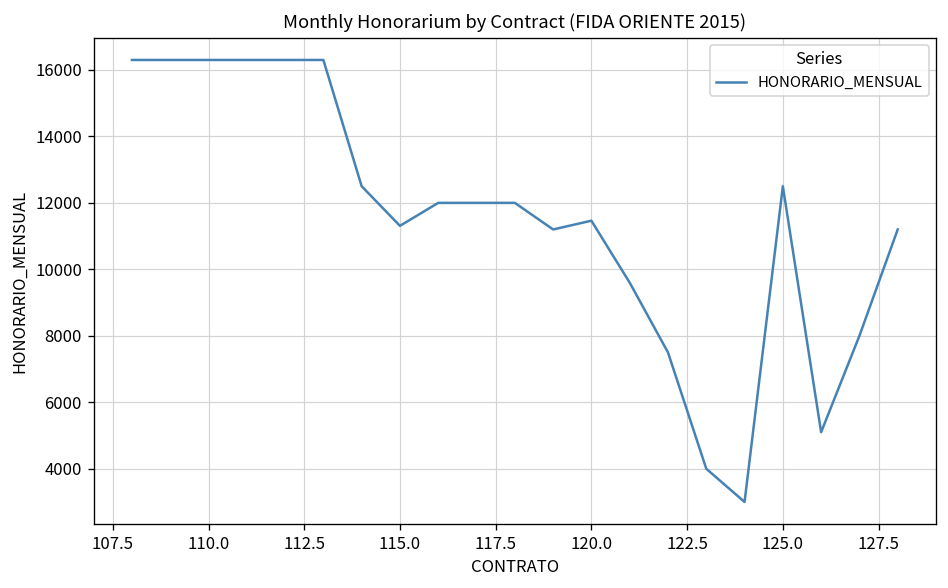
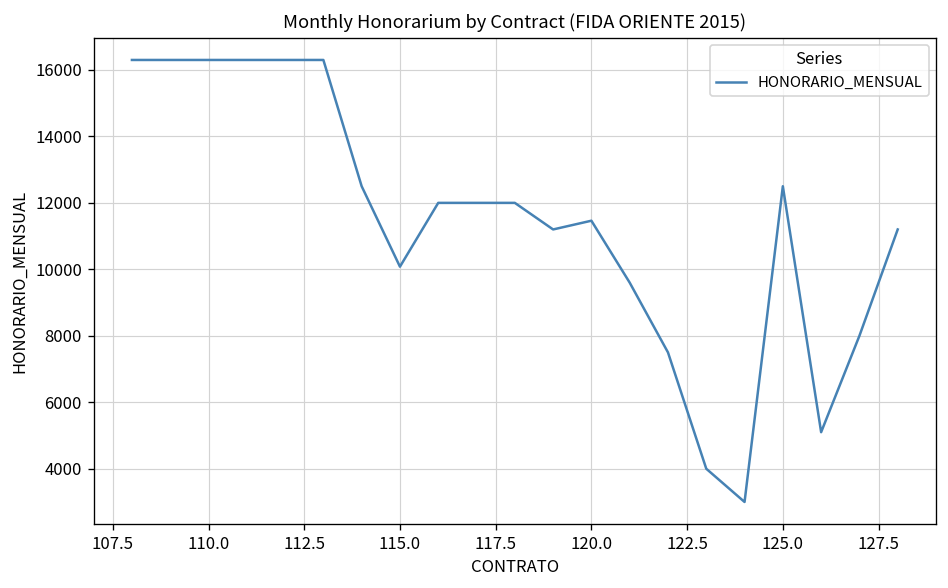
115.0: 11300 -> 10100
